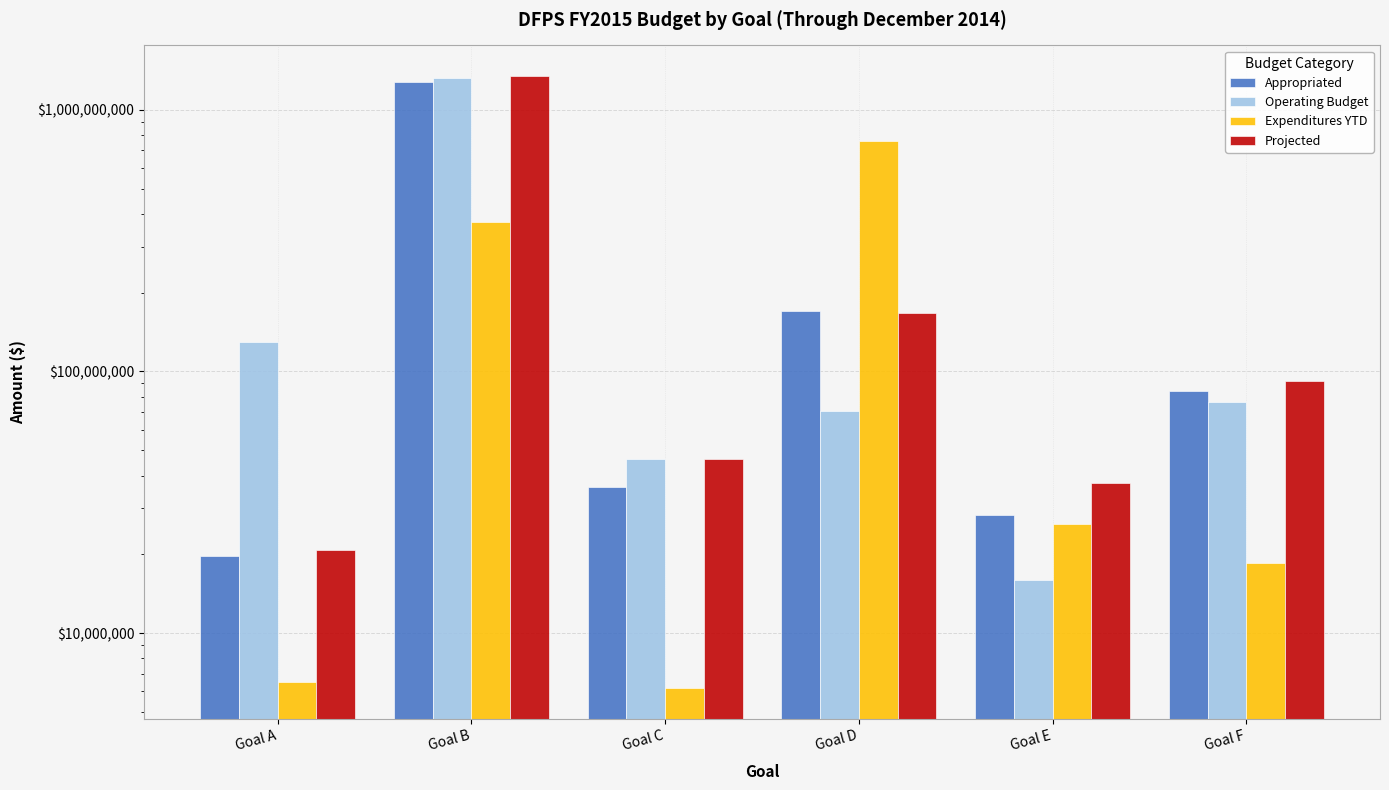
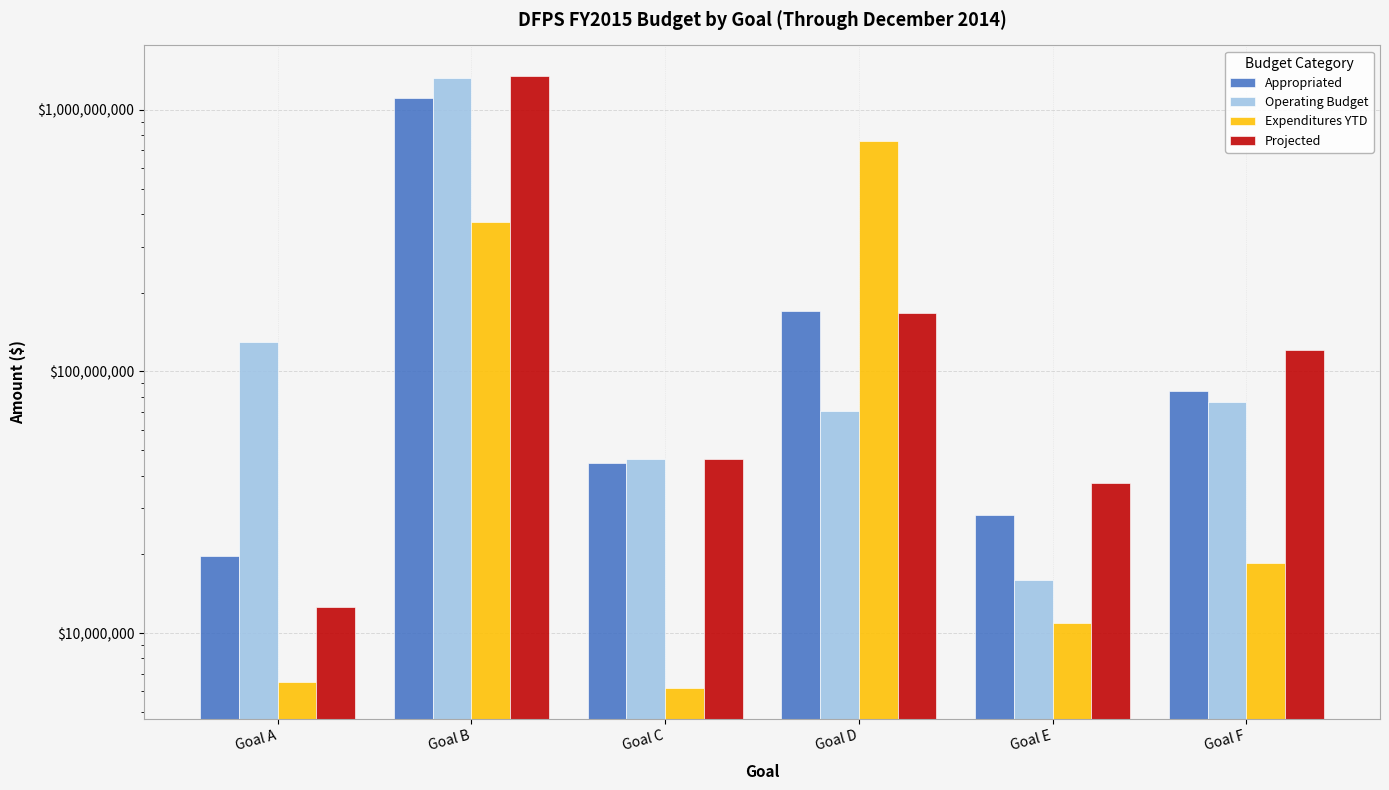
Projected, Goal A: $21,000,000 -> $13,000,000
Appropriated, Goal B: $1,300,000,000 -> $1,110,000,000
Appropriated, Goal C: $36,000,000 -> $45,000,000
Expenditures YTD, Goal E: $26,000,000 -> $10,900,000
Projected, Goal F: $92,000,000 -> $120,000,000
